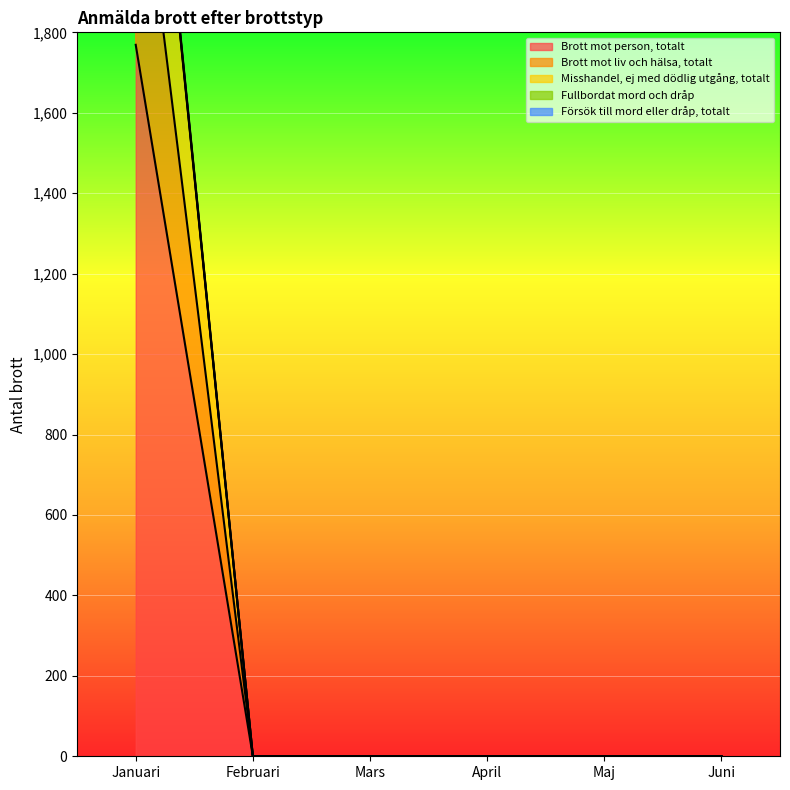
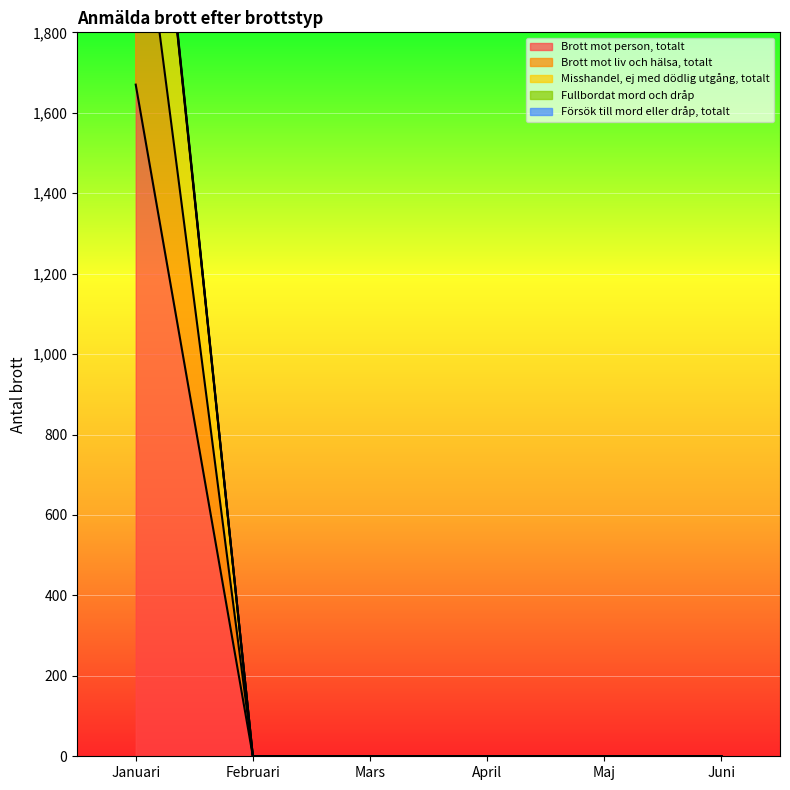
Brott mot person, totalt, Januari: 1,770 -> 1,670
